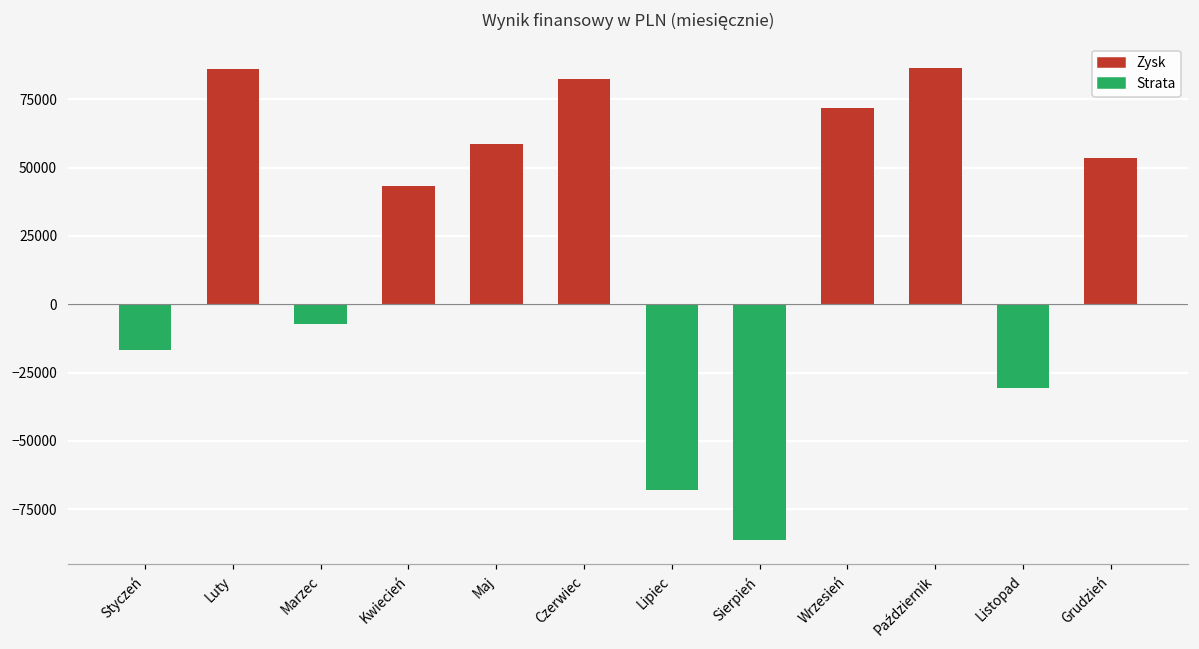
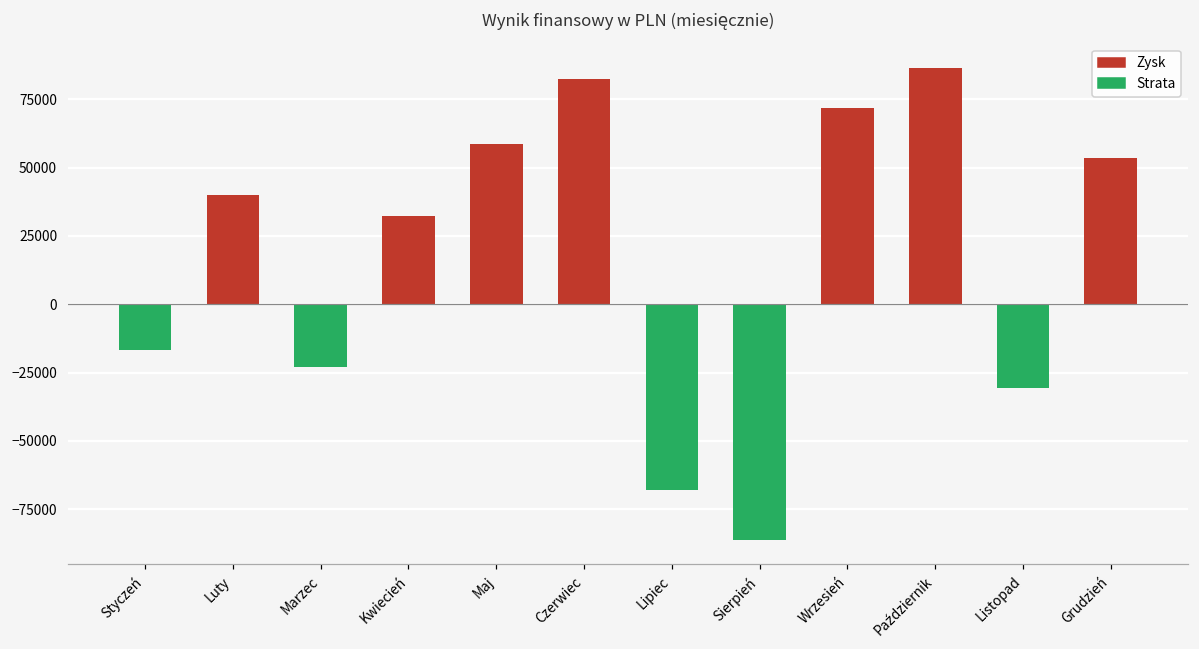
Luty: 86000 -> 40000
Marzec: -7000 -> -23000
Kwiecień: 43000 -> 32000
